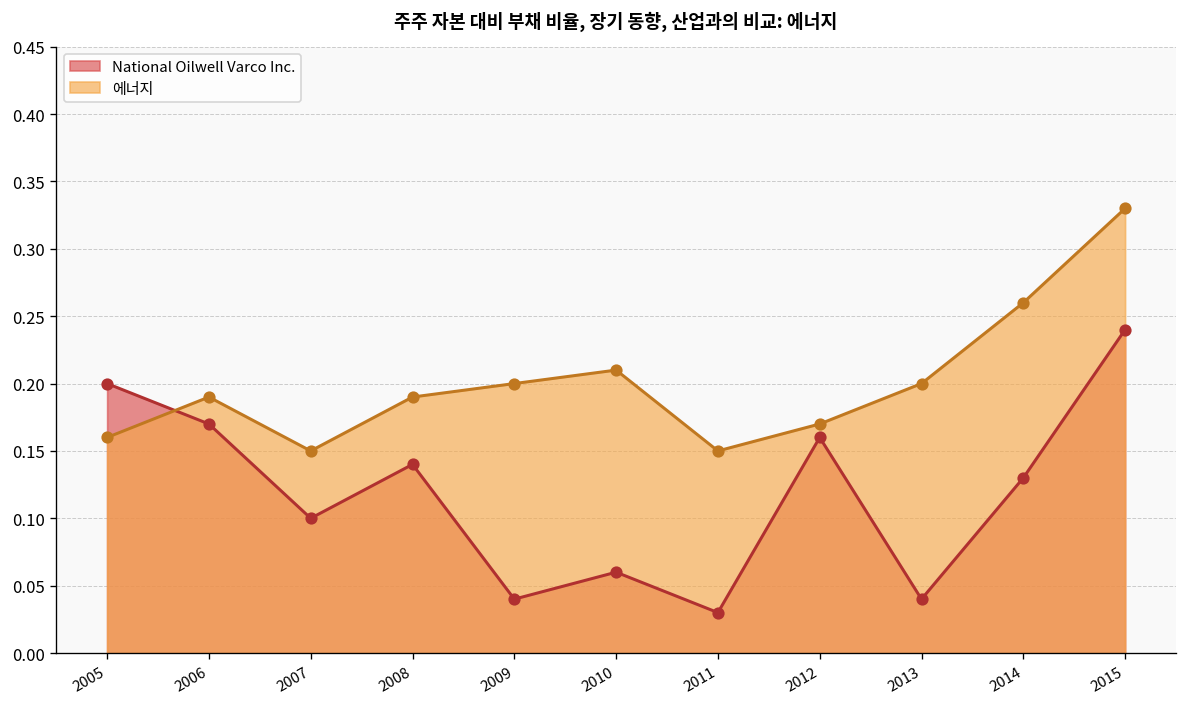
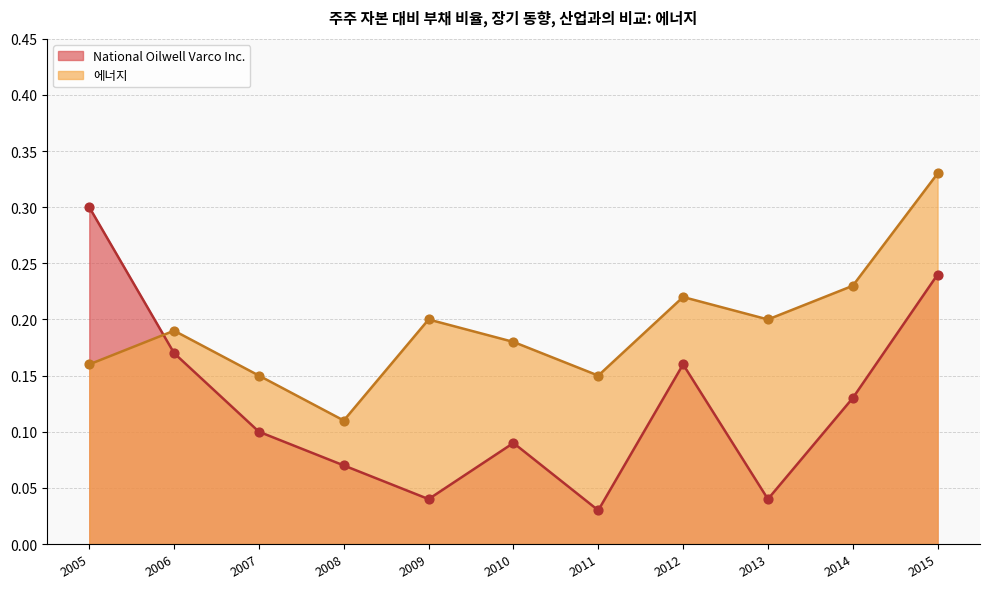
National Oilwell Varco Inc., 2005: 0.2 -> 0.3
National Oilwell Varco Inc., 2008: 0.14 -> 0.07
에너지, 2008: 0.19 -> 0.11
National Oilwell Varco Inc., 2010: 0.06 -> 0.09
에너지, 2010: 0.21 -> 0.18
에너지, 2012: 0.17 -> 0.22
에너지, 2014: 0.26 -> 0.23
